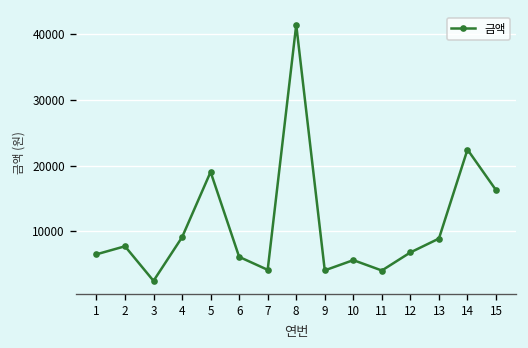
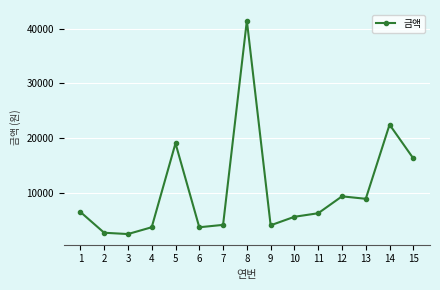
2: 8000 -> 3000
4: 9000 -> 4000
6: 6000 -> 4000
11: 4000 -> 6000
12: 7000 -> 9000
